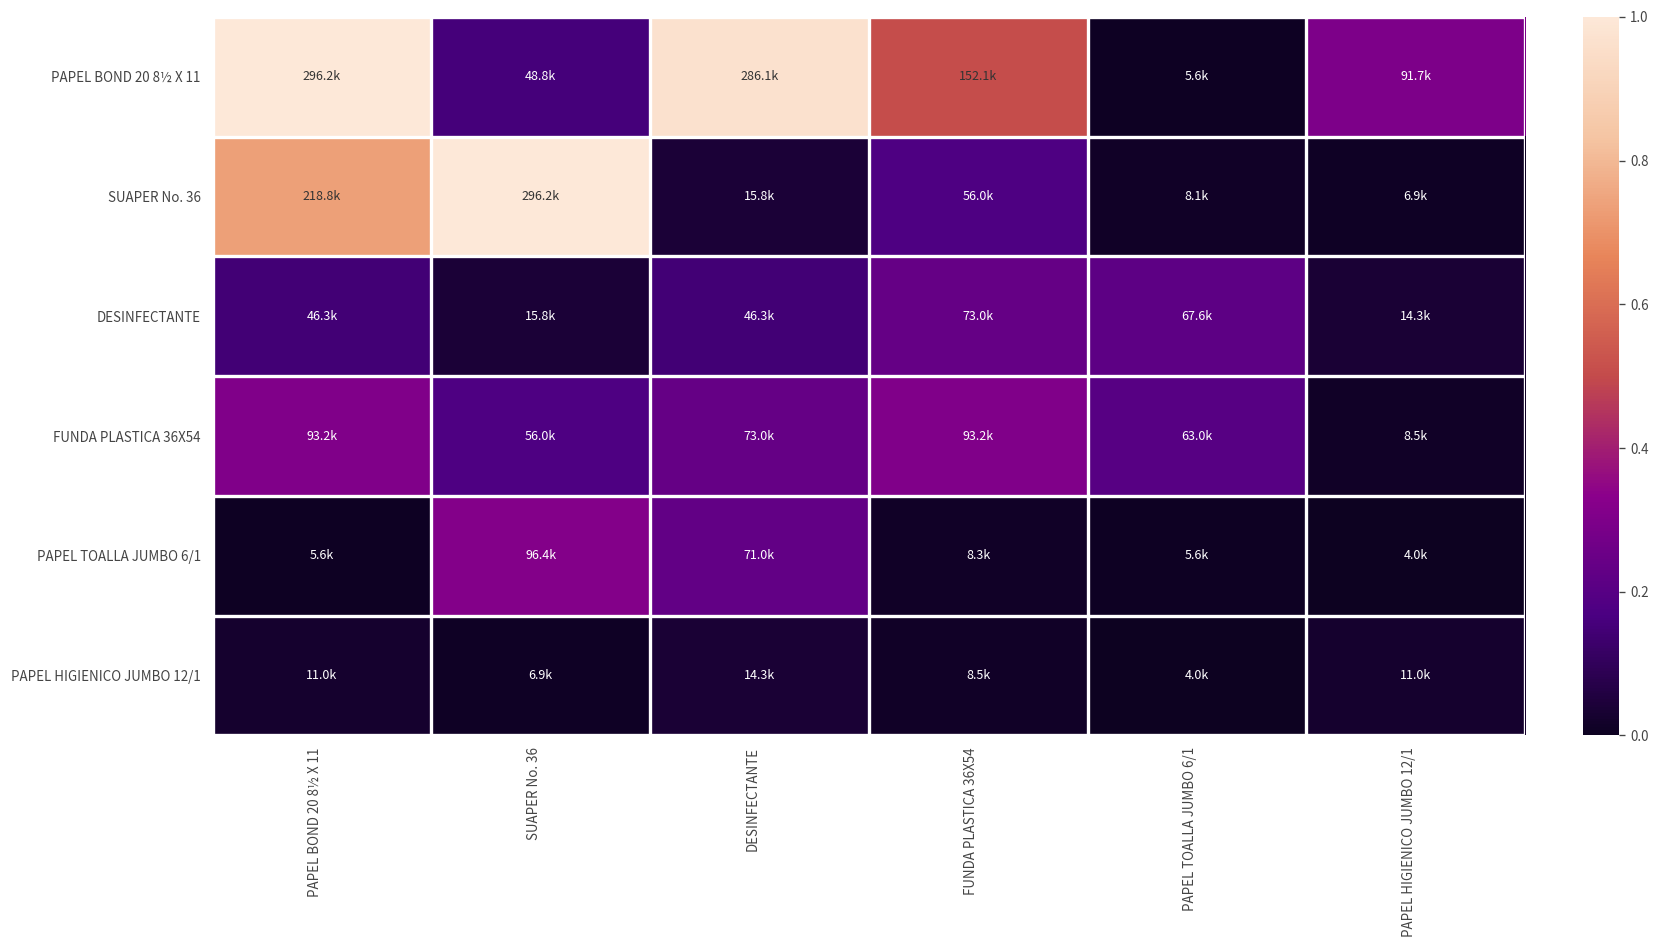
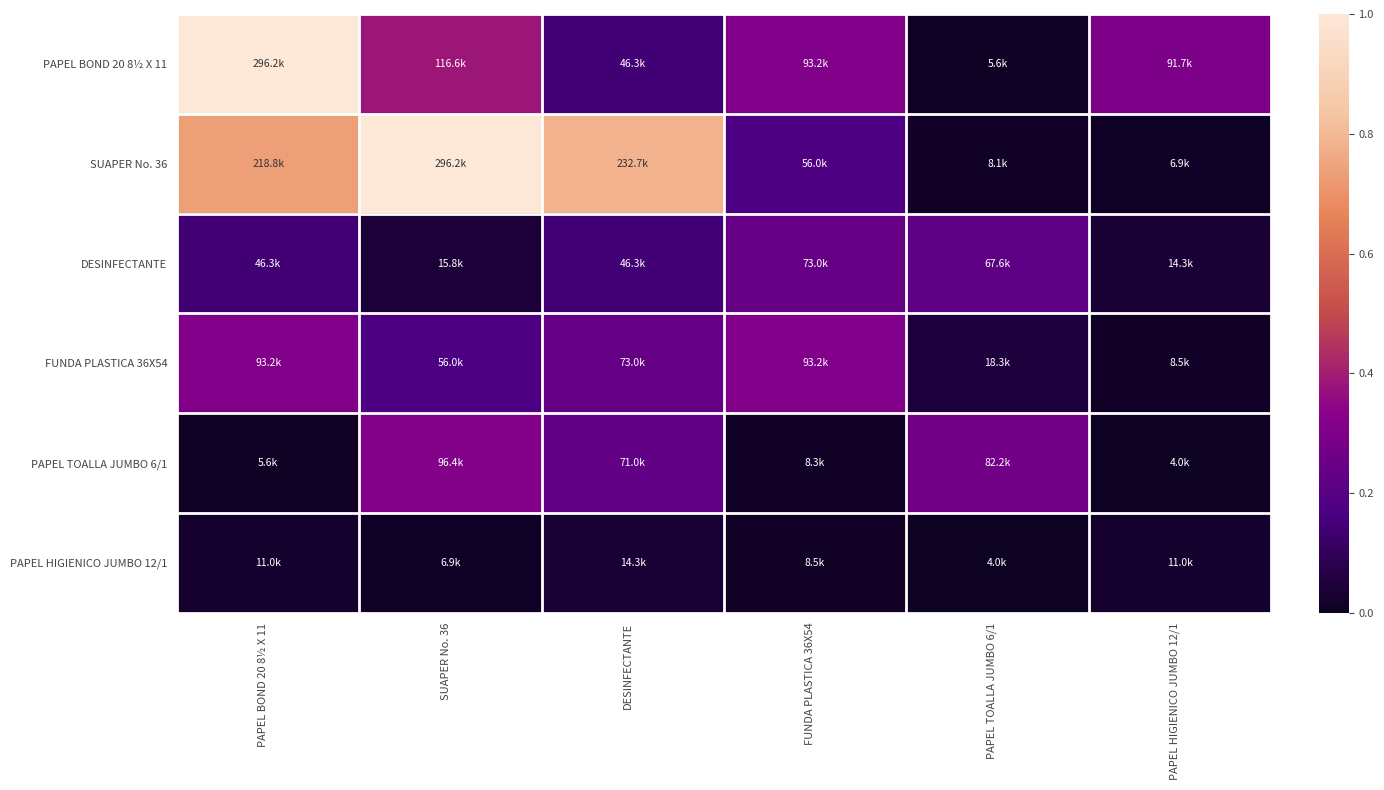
PAPEL BOND 20 8½ X 11, SUAPER No. 36: 48.8k -> 116.6k
PAPEL BOND 20 8½ X 11, DESINFECTANTE: 286.1k -> 46.3k
PAPEL BOND 20 8½ X 11, FUNDA PLASTICA 36X54: 152.1k -> 93.2k
SUAPER No. 36, DESINFECTANTE: 15.8k -> 232.7k
FUNDA PLASTICA 36X54, PAPEL TOALLA JUMBO 6/1: 63.0k -> 18.3k
PAPEL TOALLA JUMBO 6/1, PAPEL TOALLA JUMBO 6/1: 5.6k -> 82.2k
